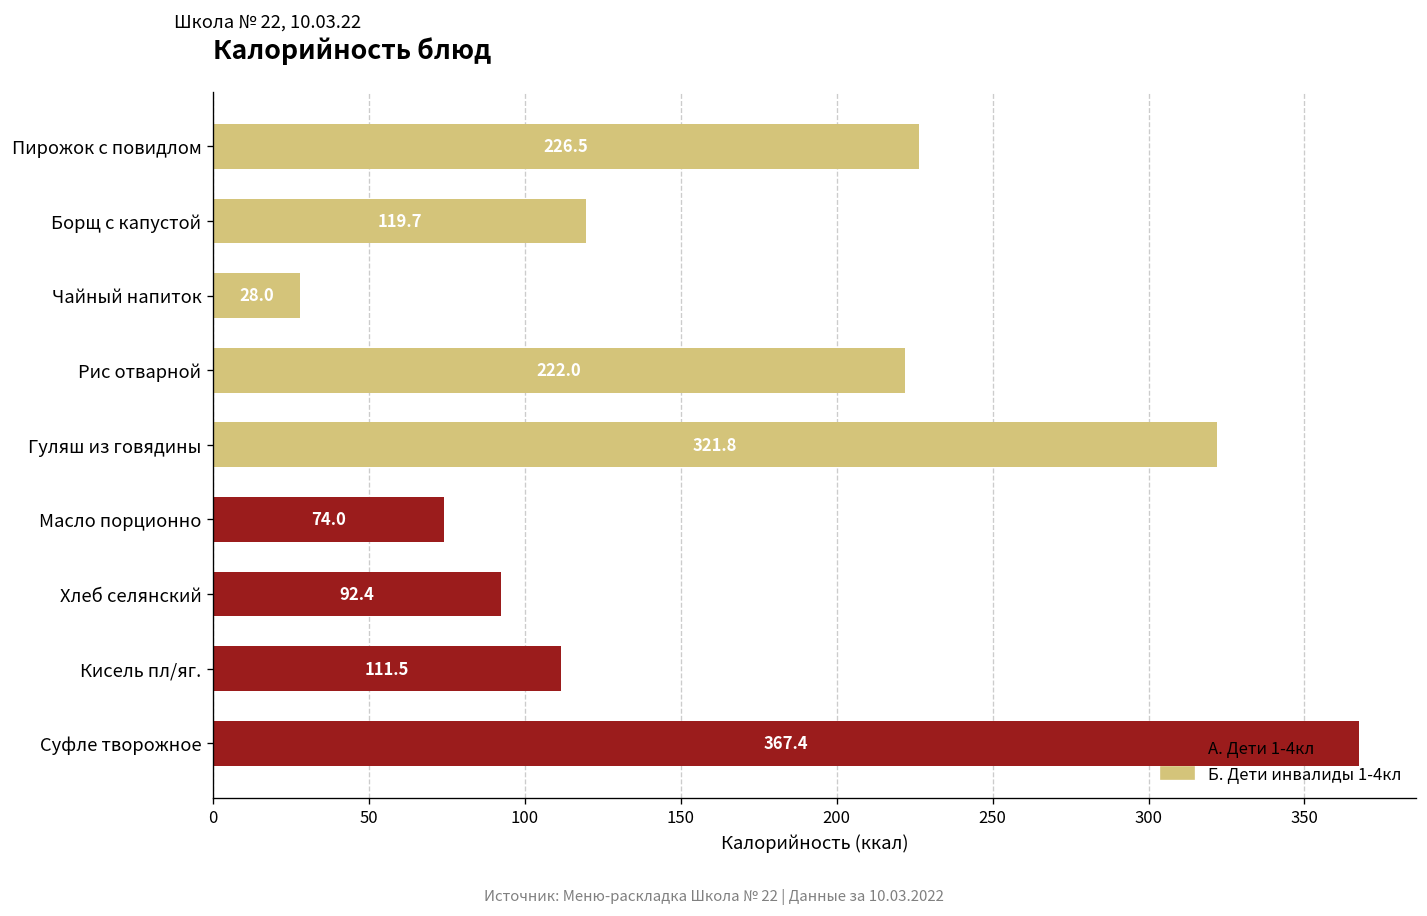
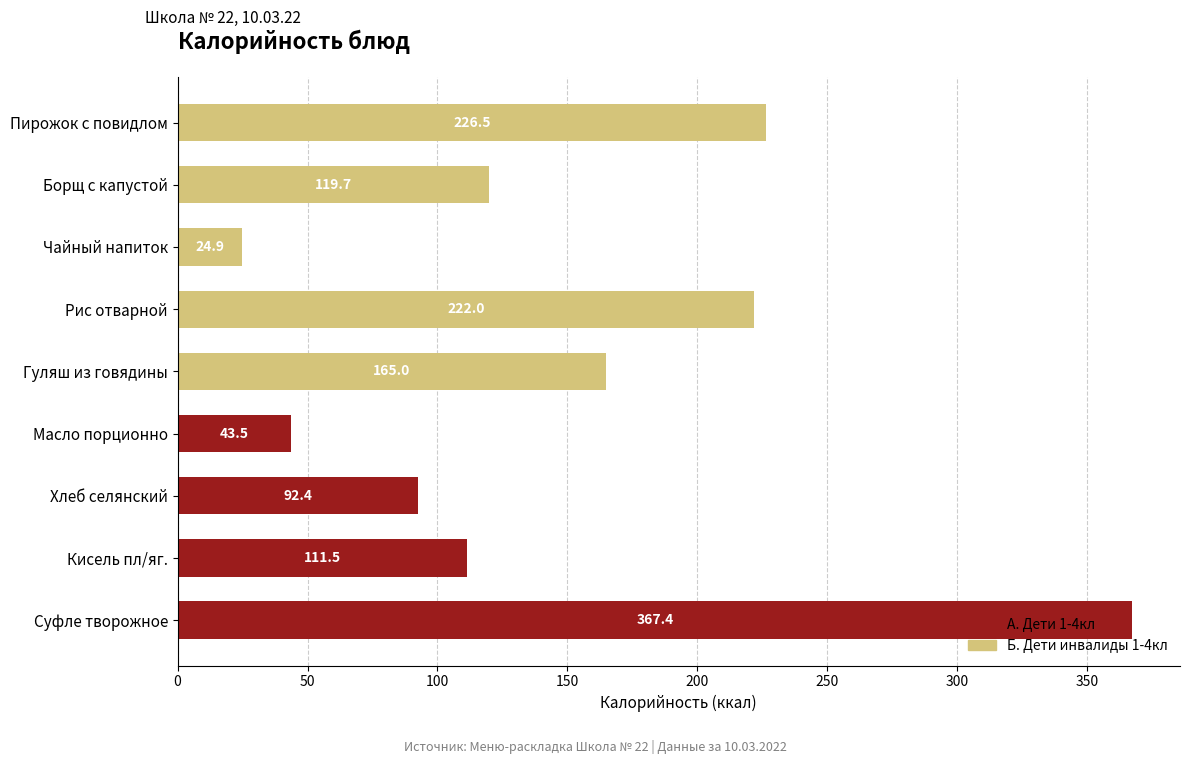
Чайный напиток: 28.0 -> 24.9
Гуляш из говядины: 321.8 -> 165.0
Масло порционно: 74.0 -> 43.5
